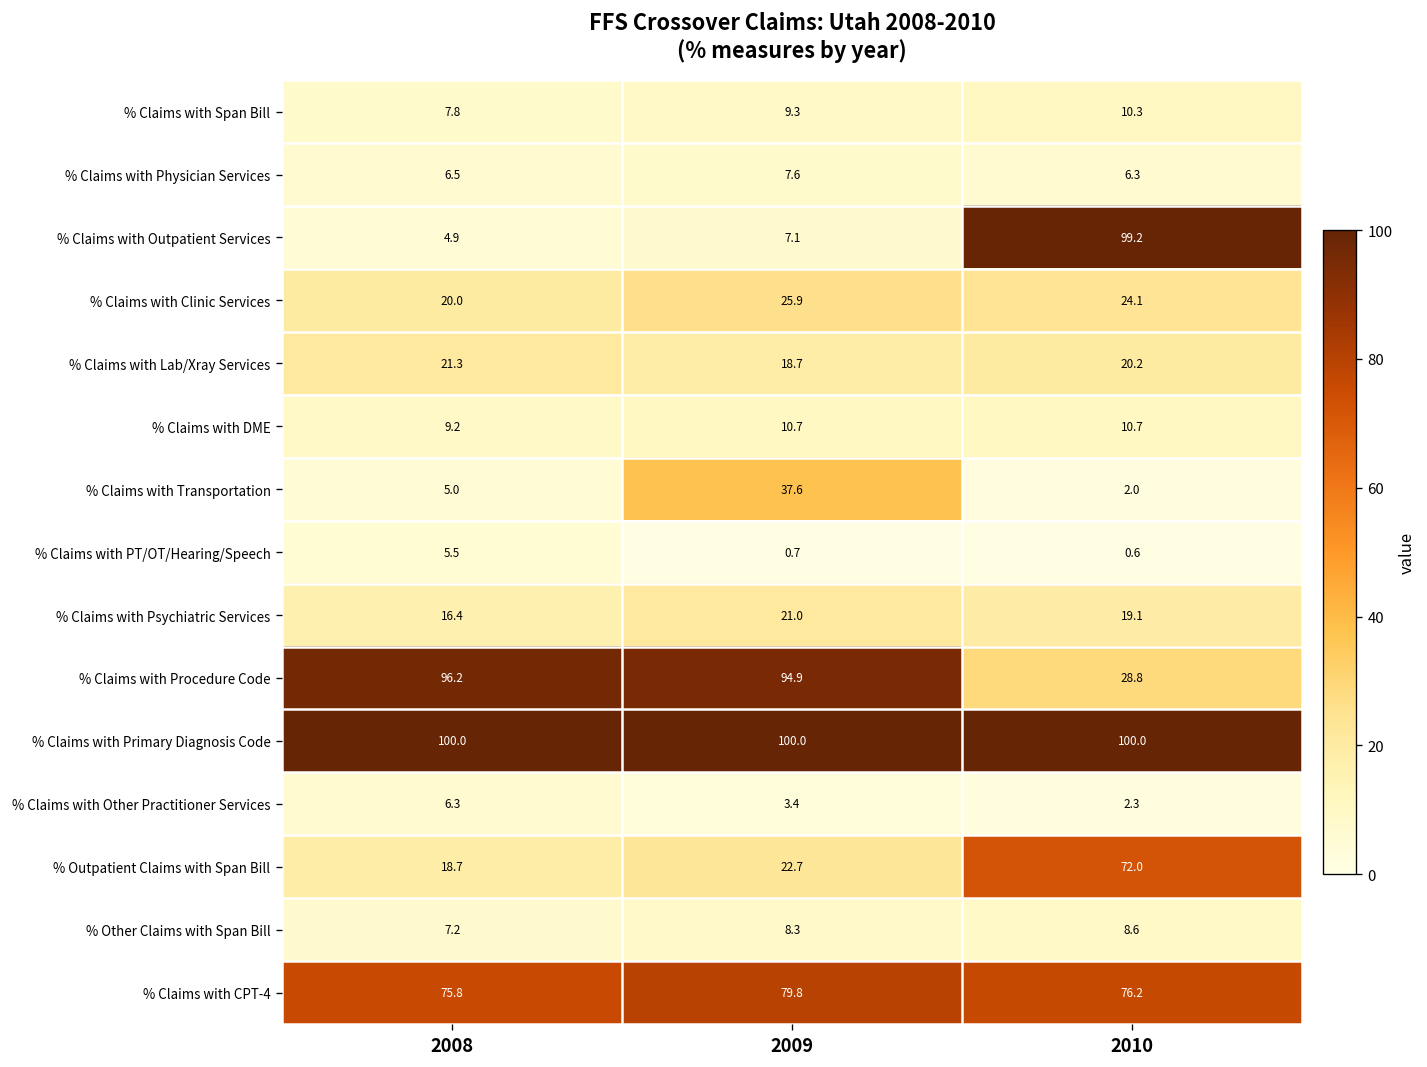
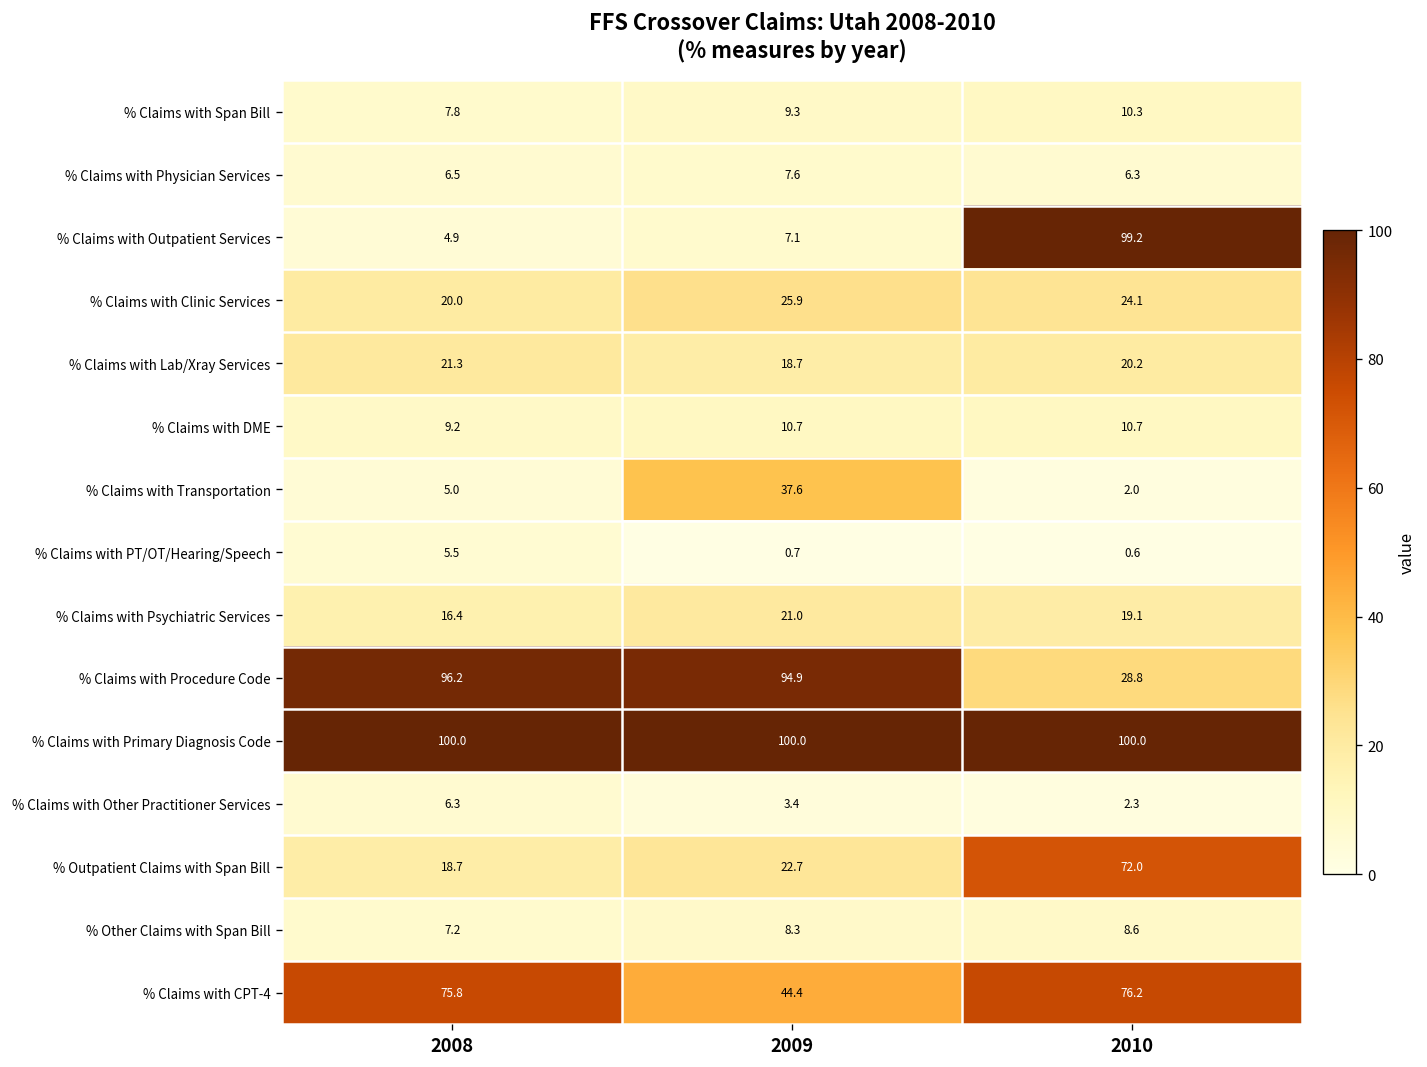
% Claims with CPT-4, 2009: 79.8 -> 44.4
